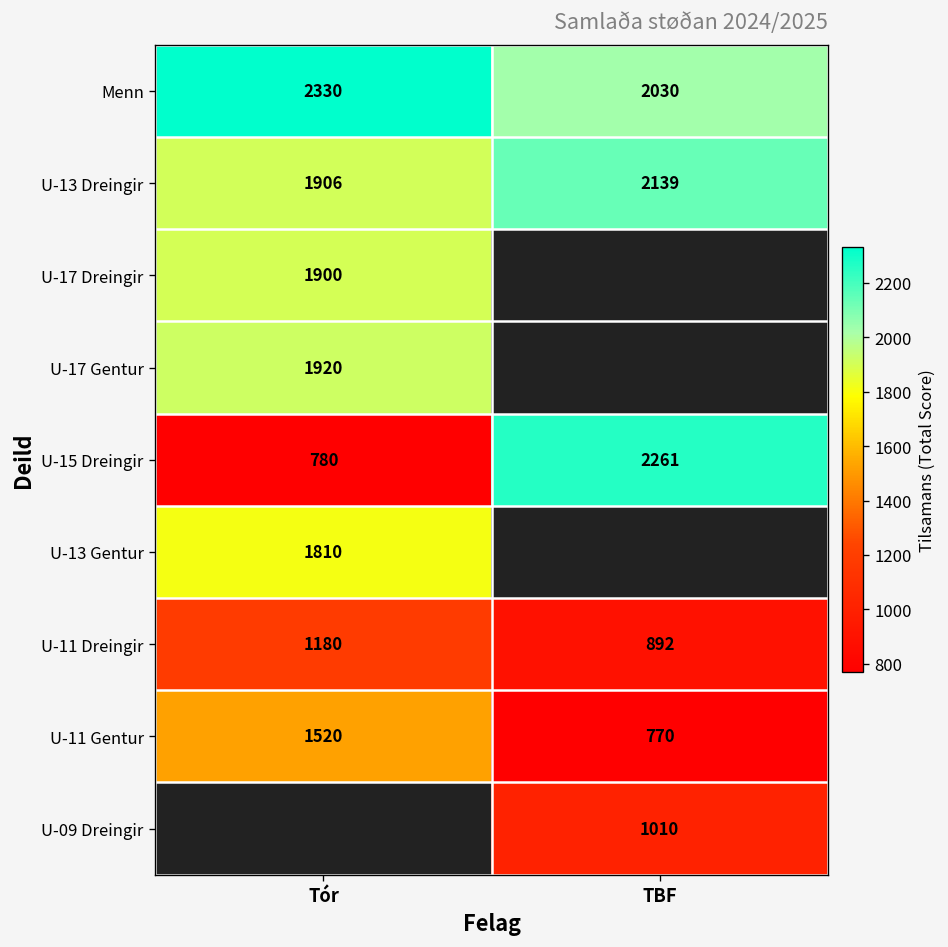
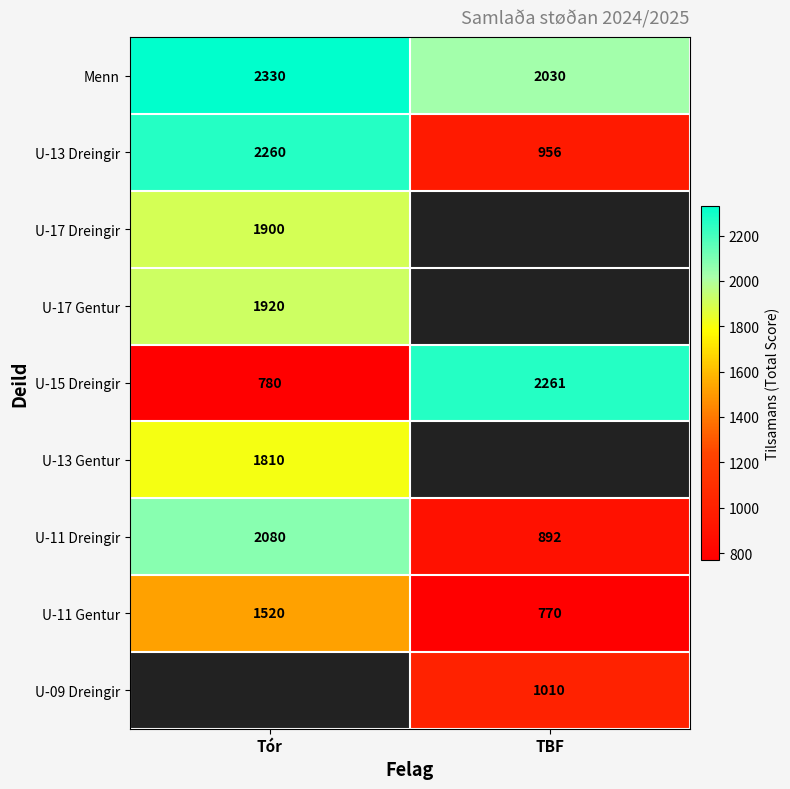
U-13 Dreingir, Tór: 1906 -> 2260
U-13 Dreingir, TBF: 2139 -> 956
U-11 Dreingir, Tór: 1180 -> 2080
